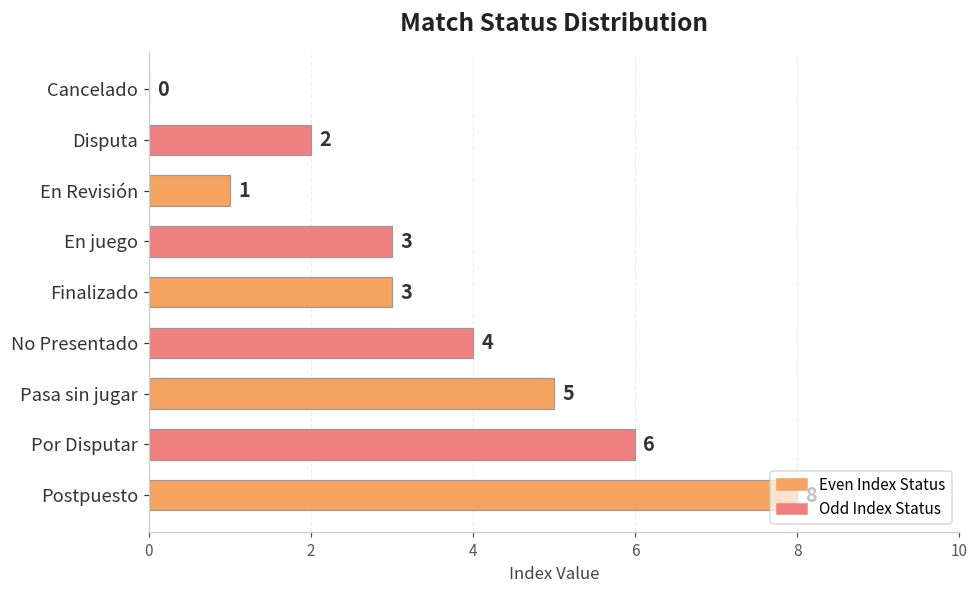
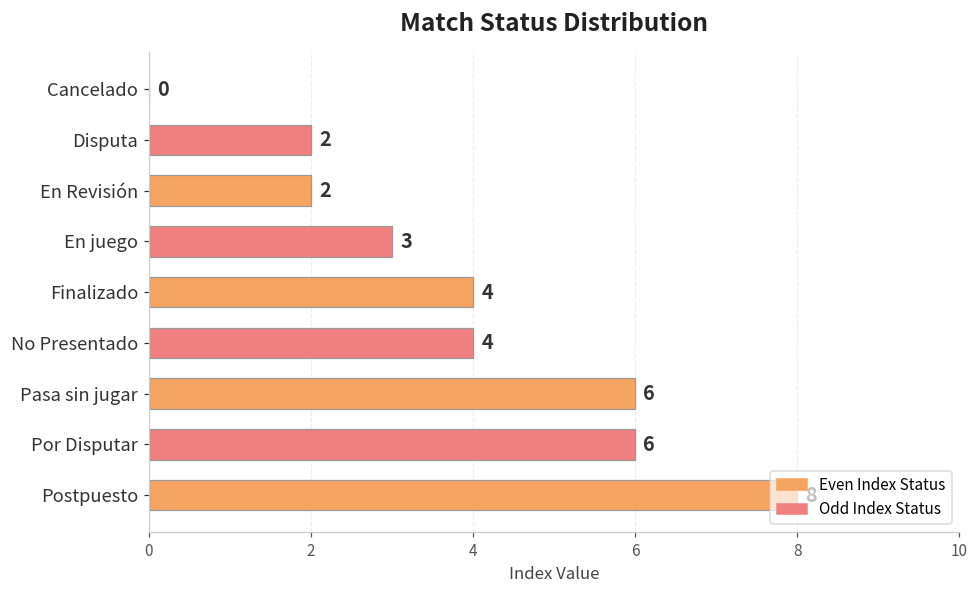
En Revisión: 1 -> 2
Finalizado: 3 -> 4
Pasa sin jugar: 5 -> 6
